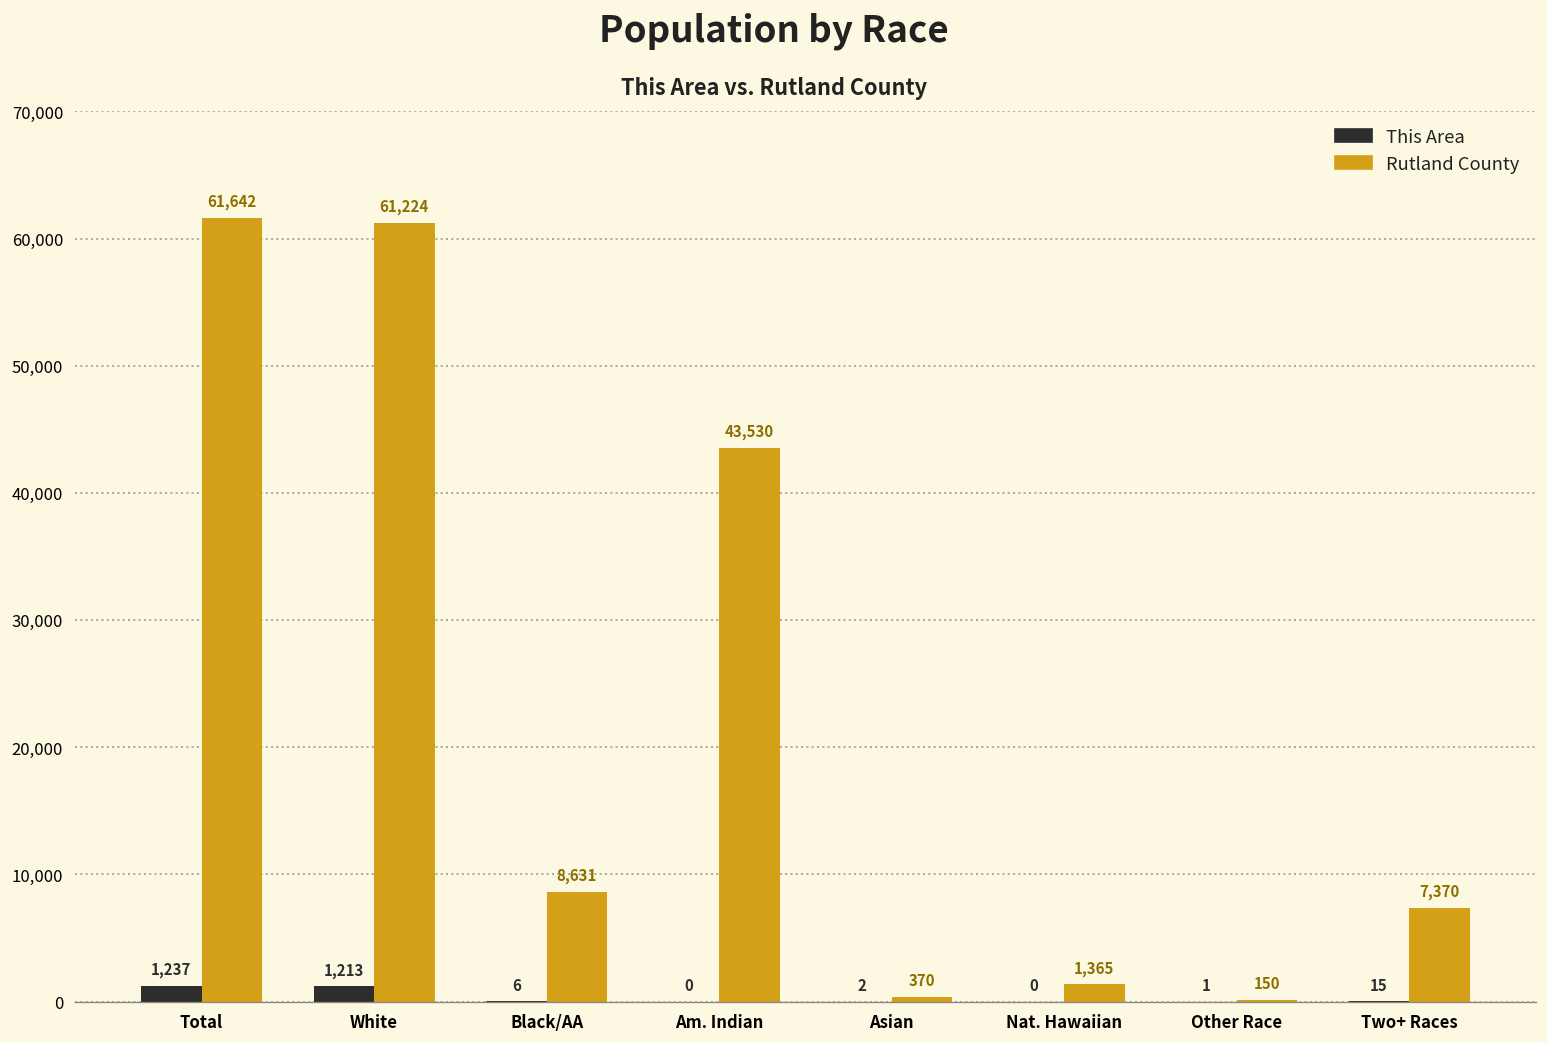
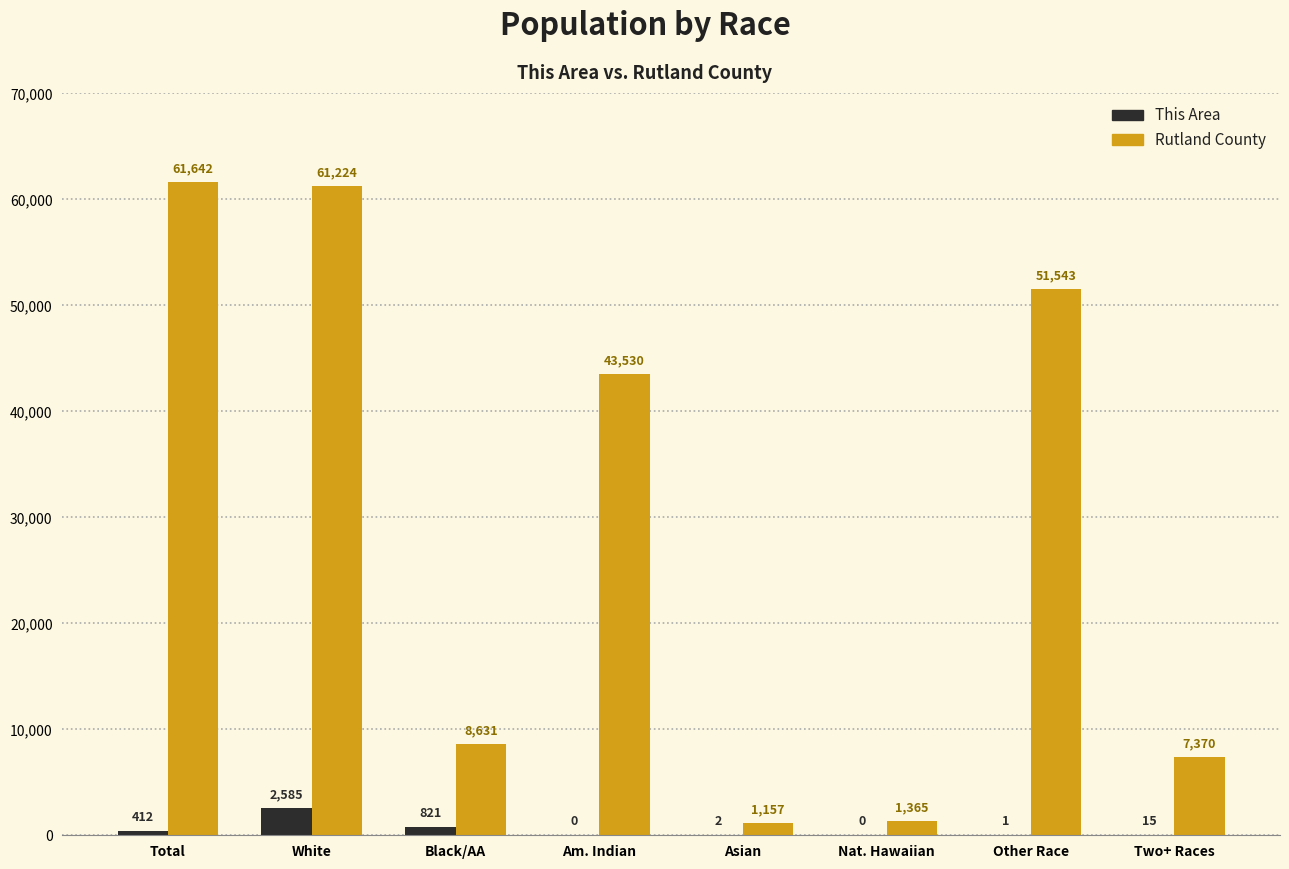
This Area, Total: 1,237 -> 412
This Area, White: 1,213 -> 2,585
This Area, Black/AA: 6 -> 821
Rutland County, Asian: 370 -> 1,157
Rutland County, Other Race: 150 -> 51,543
